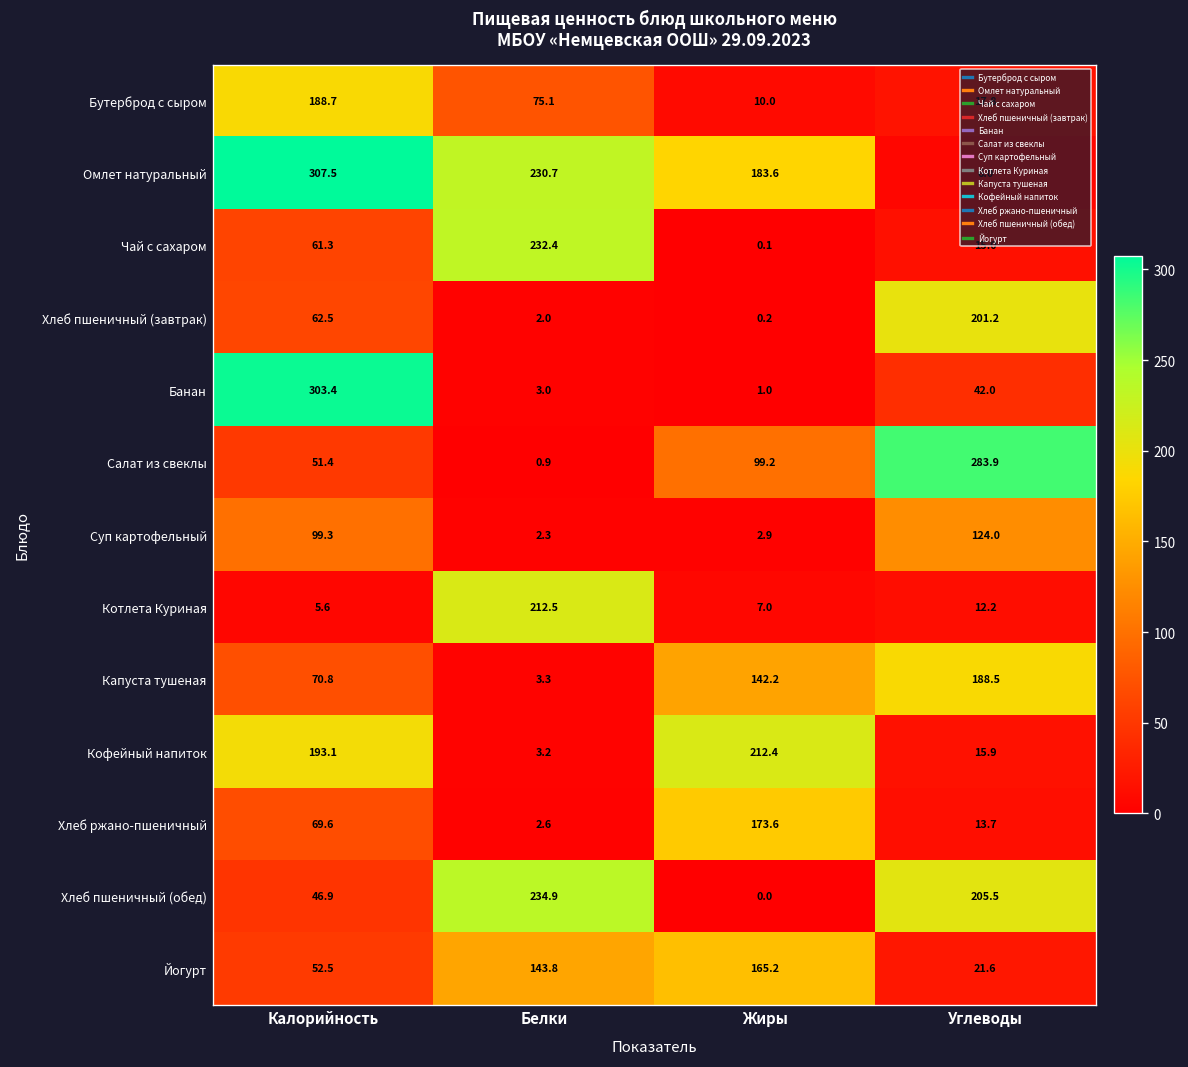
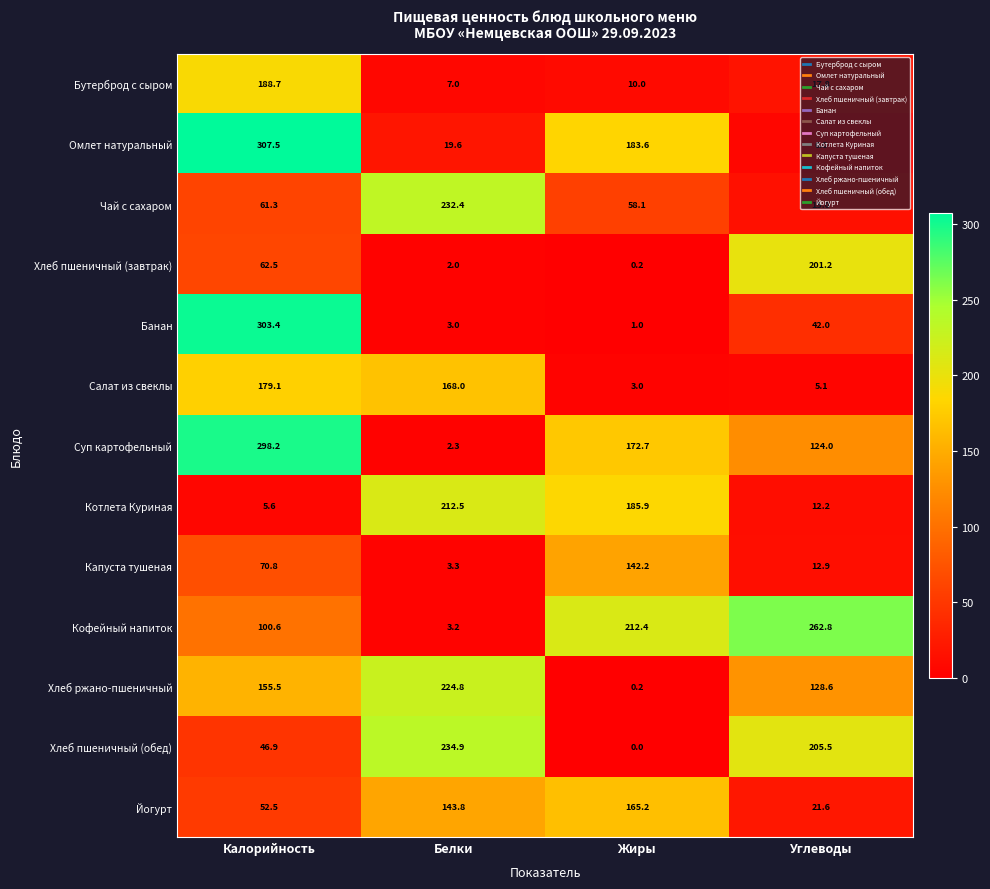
Бутерброд с сыром, Белки: 75.1 -> 7.0
Омлет натуральный, Белки: 230.7 -> 19.6
Чай с сахаром, Жиры: 0.1 -> 58.1
Салат из свеклы, Калорийность: 51.4 -> 179.1
Салат из свеклы, Белки: 0.9 -> 168.0
Салат из свеклы, Жиры: 99.2 -> 3.0
Салат из свеклы, Углеводы: 283.9 -> 5.1
Суп картофельный, Калорийность: 99.3 -> 298.2
Суп картофельный, Жиры: 2.9 -> 172.7
Котлета Куриная, Жиры: 7.0 -> 185.9
Капуста тушеная, Углеводы: 188.5 -> 12.9
Кофейный напиток, Калорийность: 193.1 -> 100.6
Кофейный напиток, Углеводы: 15.9 -> 262.8
Хлеб ржано-пшеничный, Калорийность: 69.6 -> 155.5
Хлеб ржано-пшеничный, Белки: 2.6 -> 224.8
Хлеб ржано-пшеничный, Жиры: 173.6 -> 0.2
Хлеб ржано-пшеничный, Углеводы: 13.7 -> 128.6
